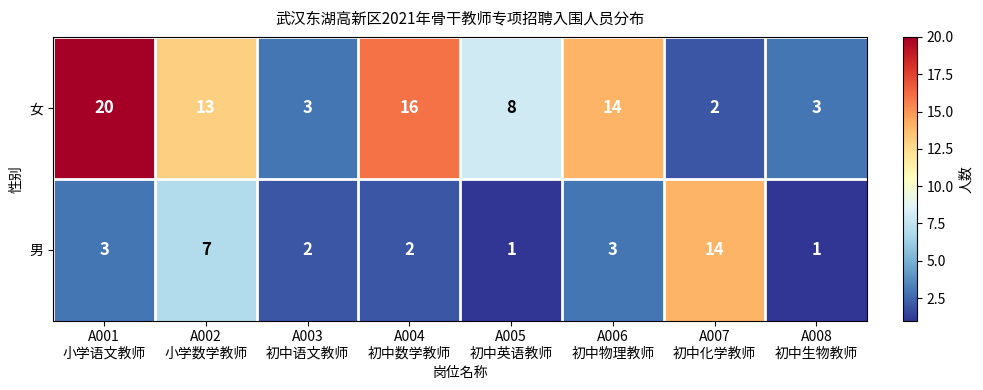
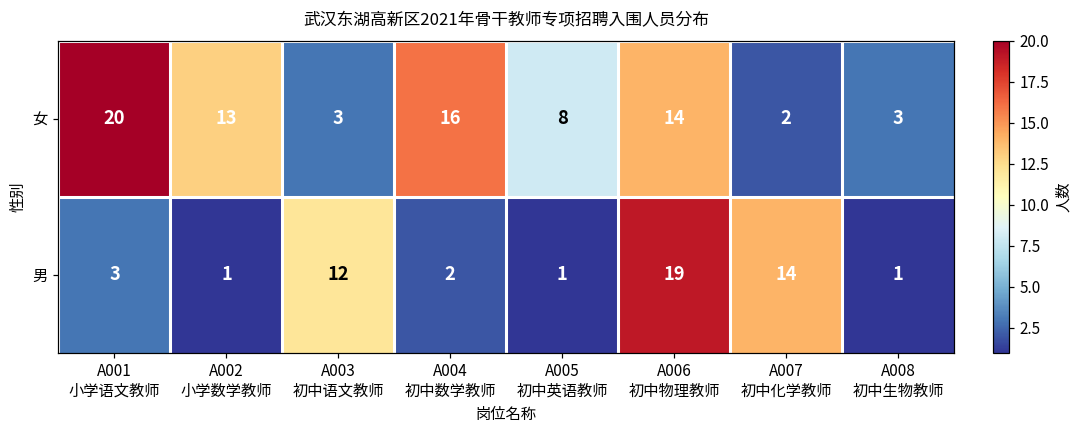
男, A002 小学数学教师: 7 -> 1
男, A003 初中语文教师: 2 -> 12
男, A006 初中物理教师: 3 -> 19
